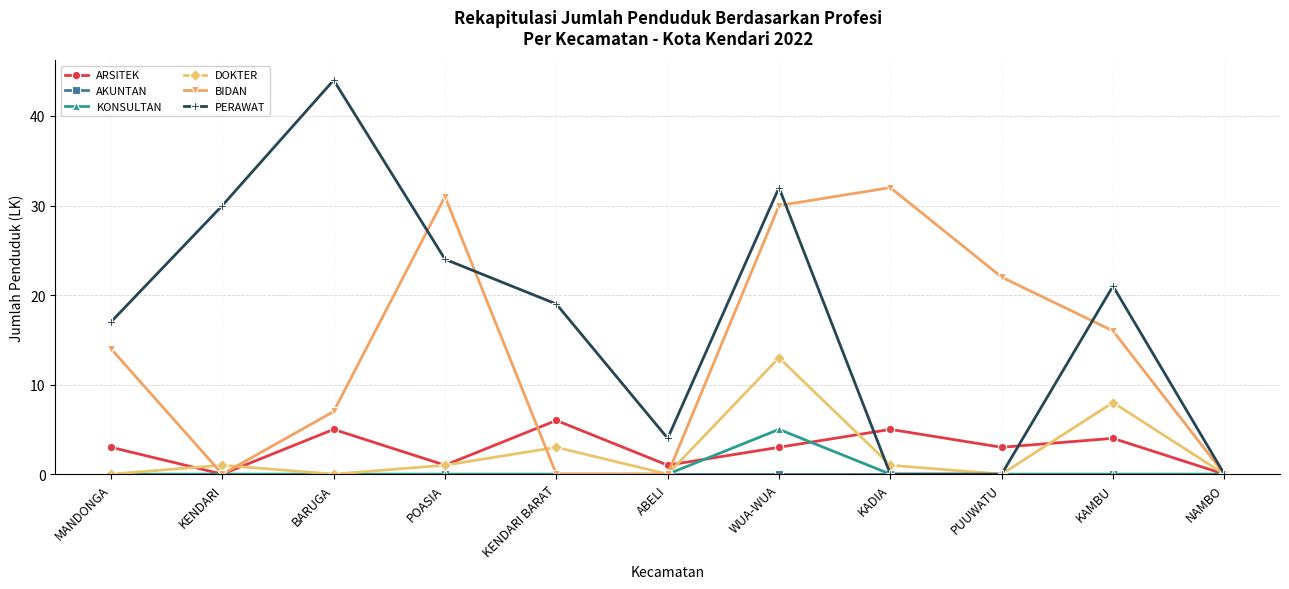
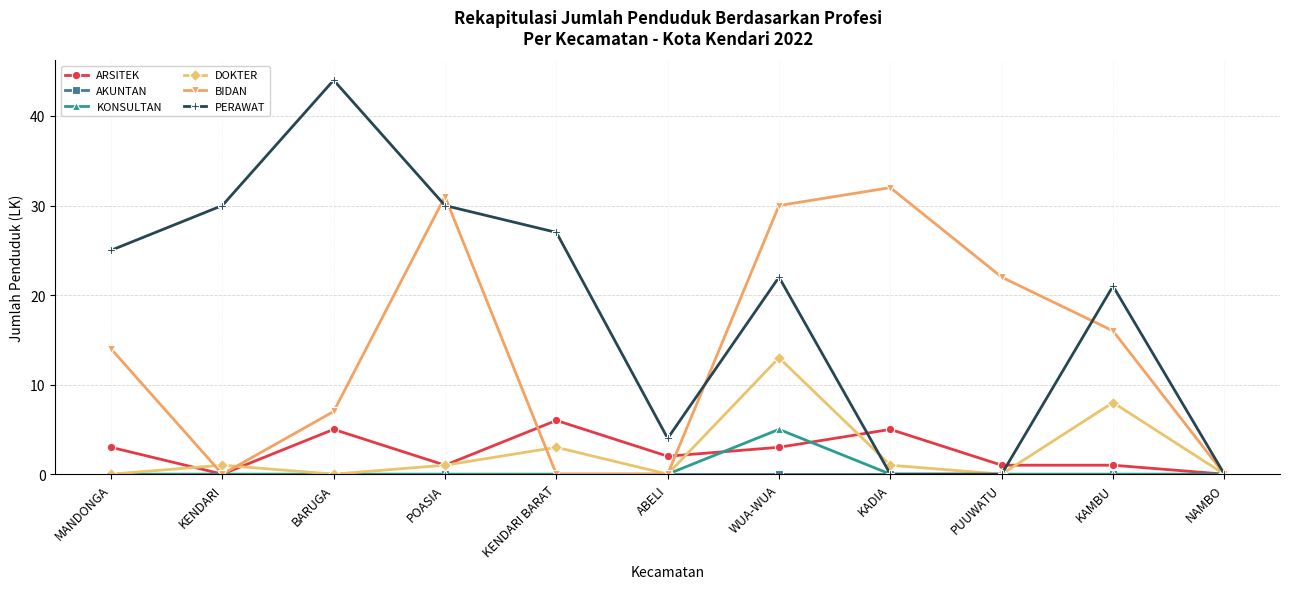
PERAWAT, MANDONGA: 17 -> 25
PERAWAT, POASIA: 24 -> 30
PERAWAT, KENDARI BARAT: 19 -> 27
ARSITEK, ABELI: 1 -> 2
PERAWAT, WUA-WUA: 32 -> 22
ARSITEK, PUUWATU: 3 -> 1
ARSITEK, KAMBU: 4 -> 1
